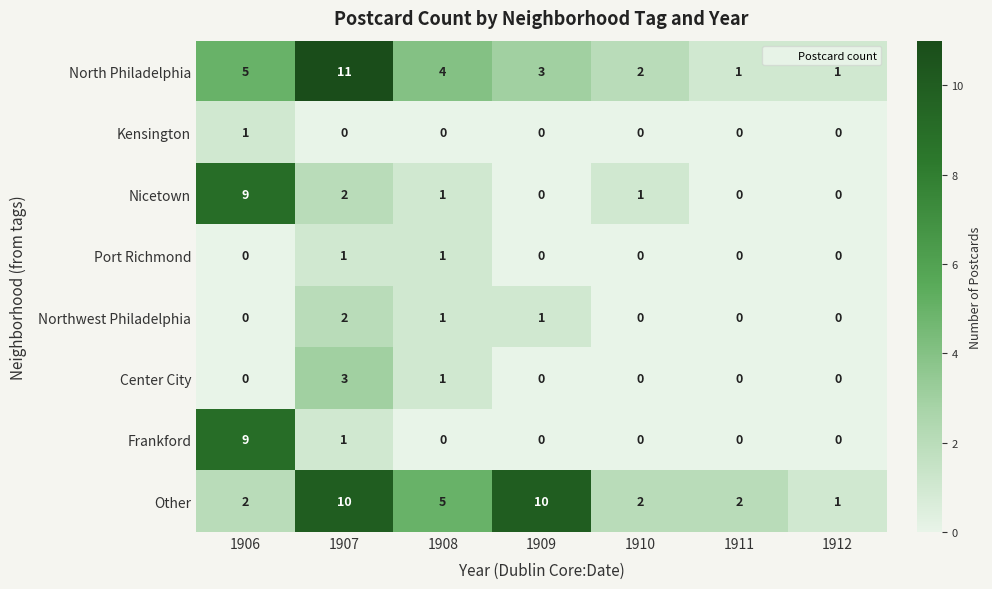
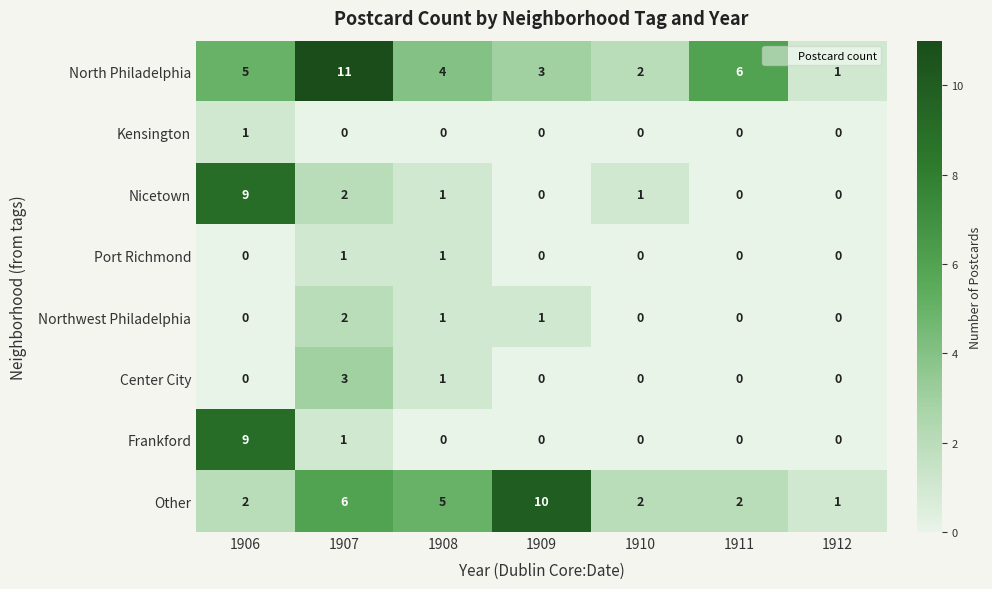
North Philadelphia, 1911: 1 -> 6
Other, 1907: 10 -> 6
